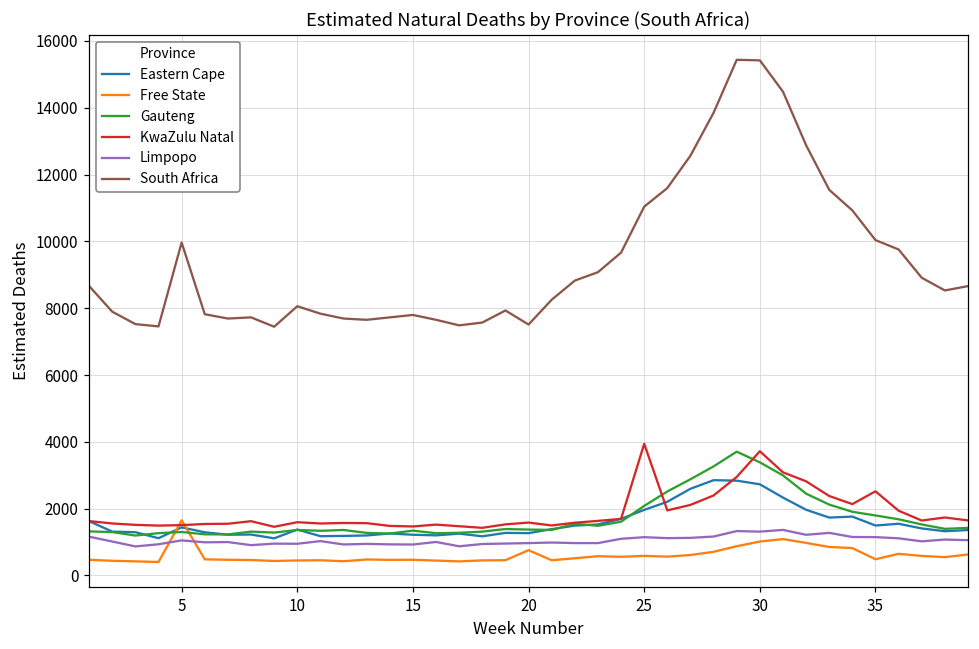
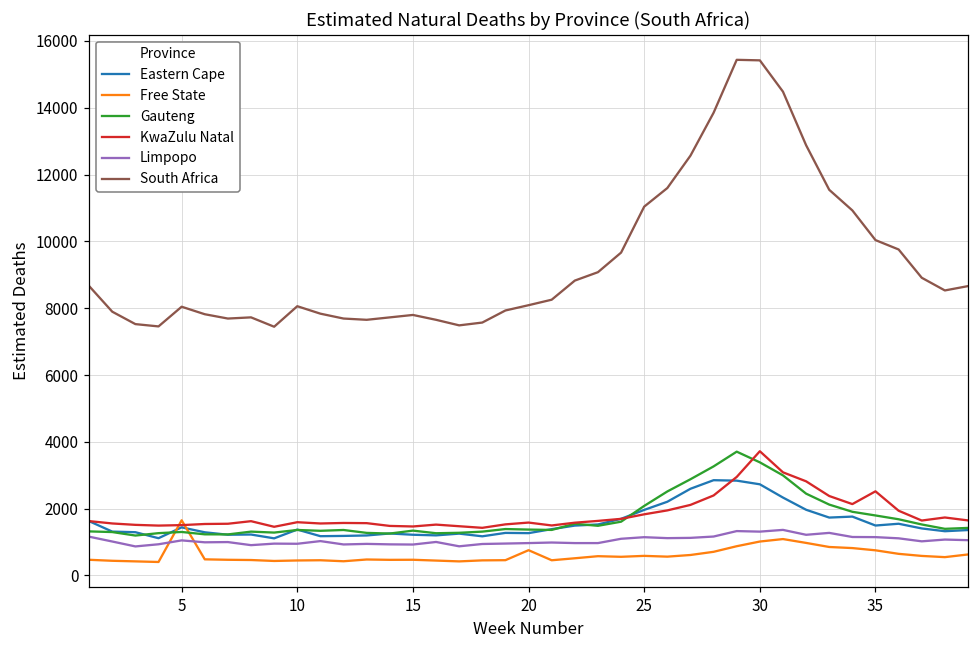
South Africa, 5: 10000 -> 8000
South Africa, 20: 7500 -> 8100
KwaZulu Natal, 25: 3900 -> 1800
Free State, 35: 500 -> 800
